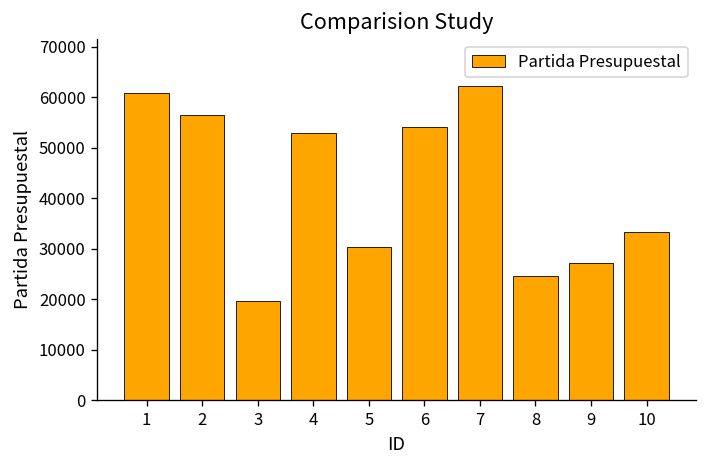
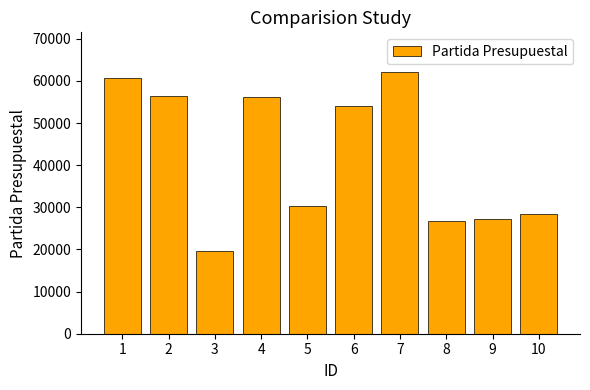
4: 53000 -> 56000
8: 25000 -> 27000
10: 33000 -> 28000
